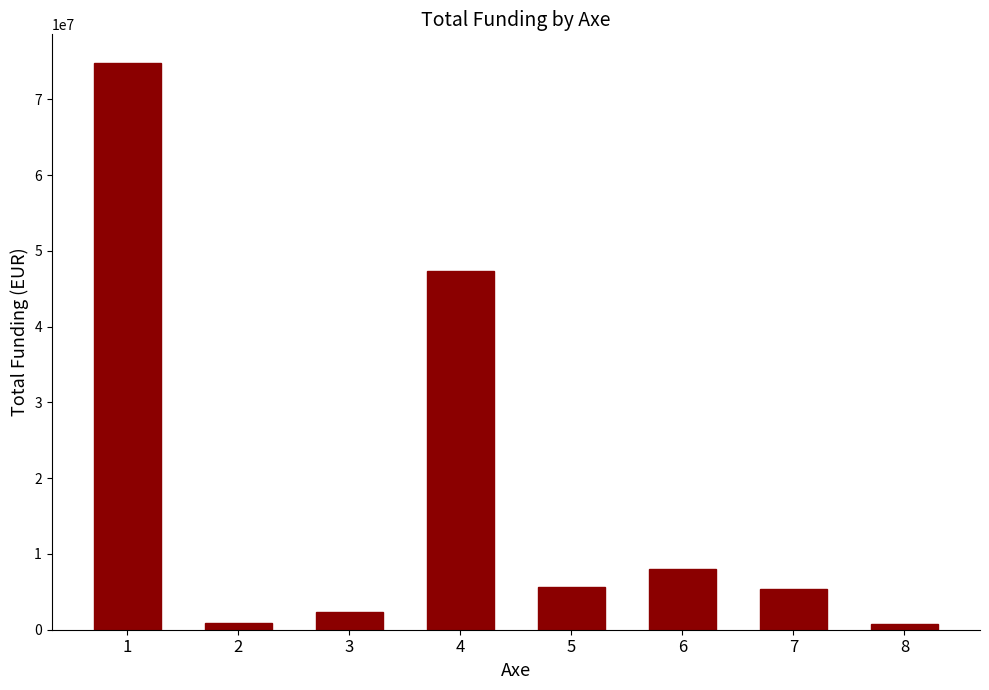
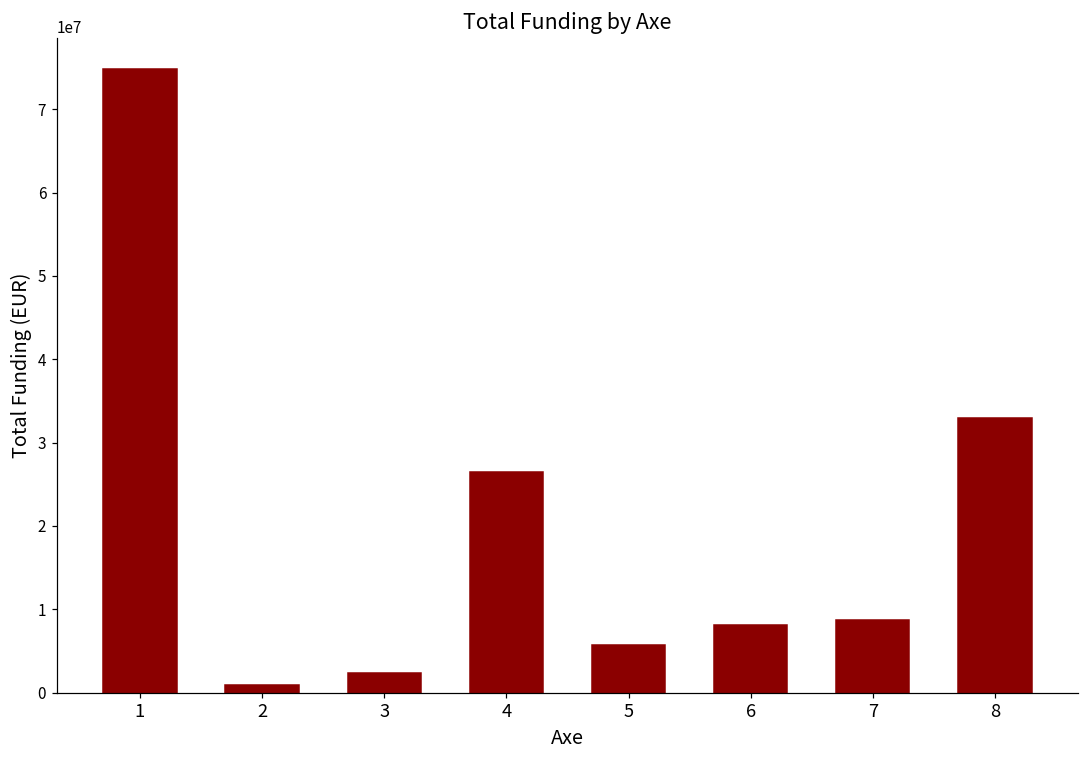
4: 47000000 -> 26000000
7: 5000000 -> 9000000
8: 1000000 -> 33000000
